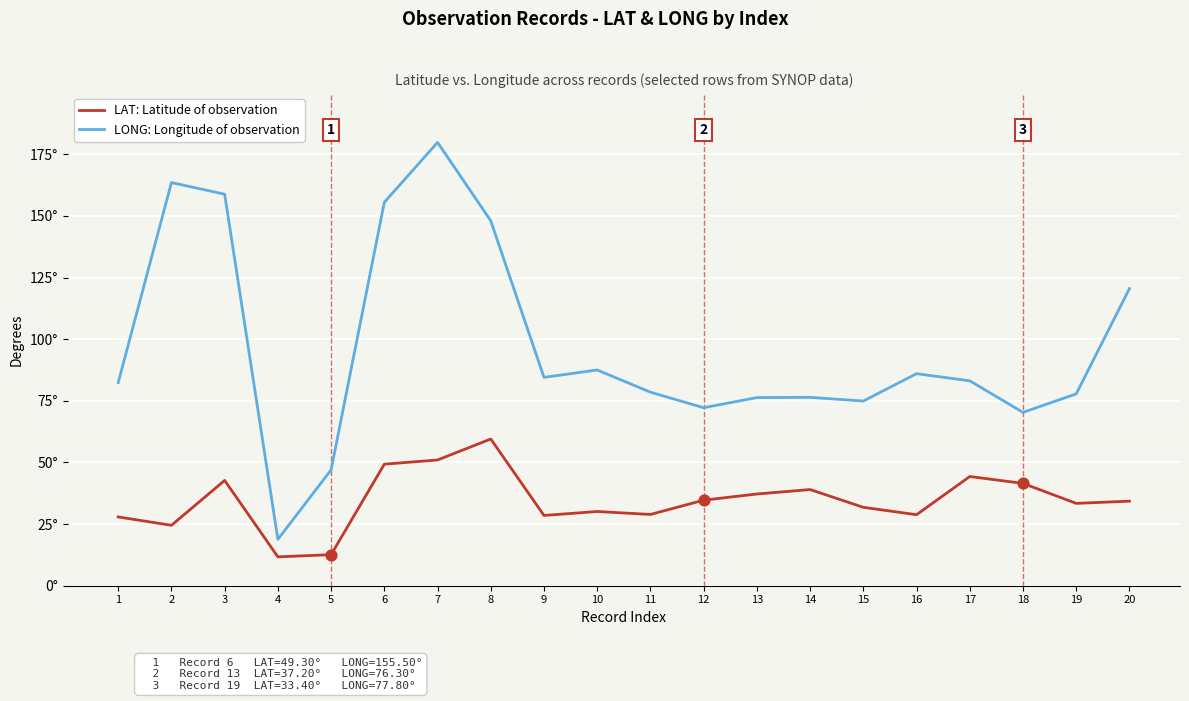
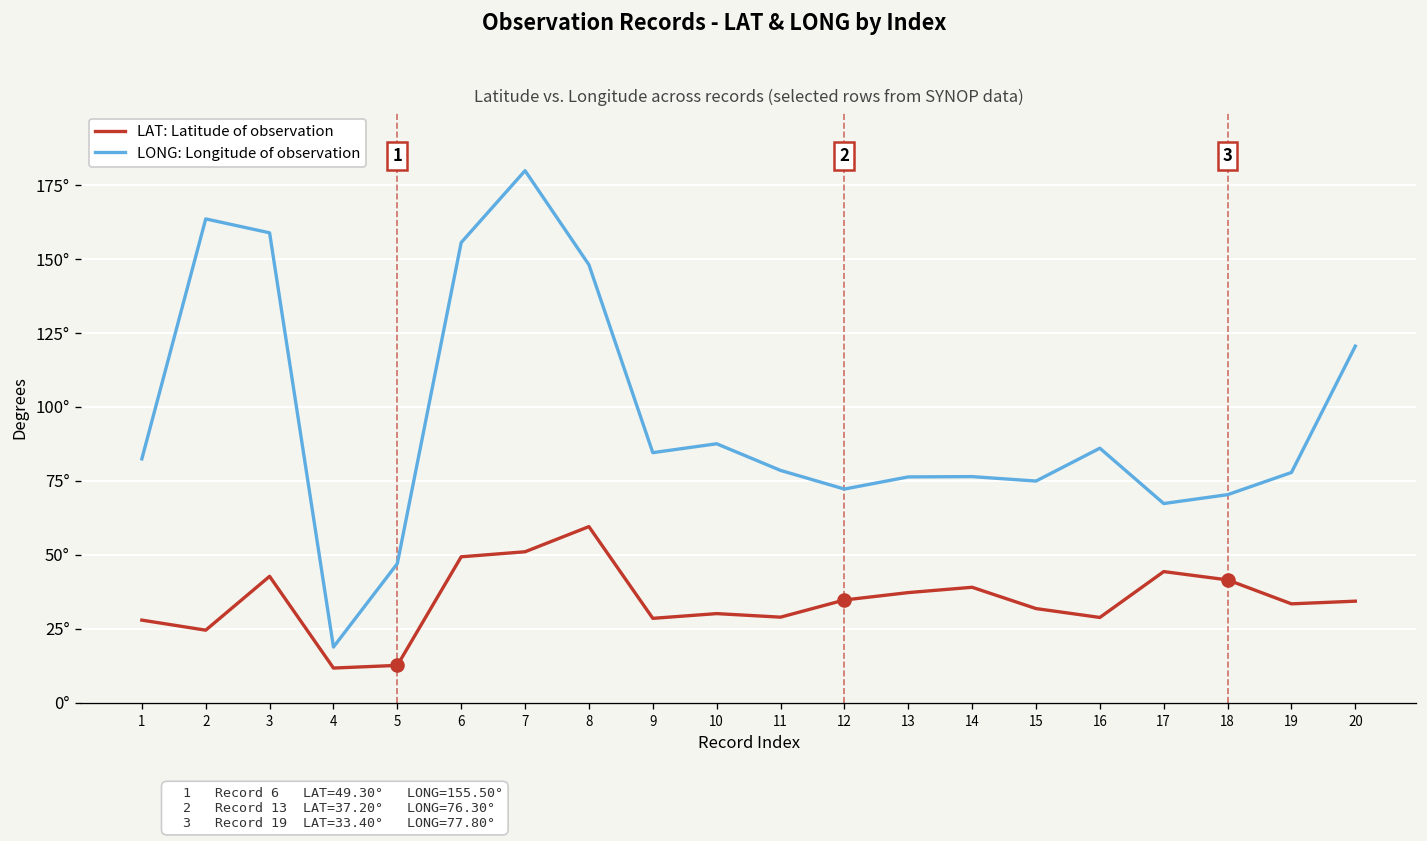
LONG: Longitude of observation, 17: 83° -> 67°
